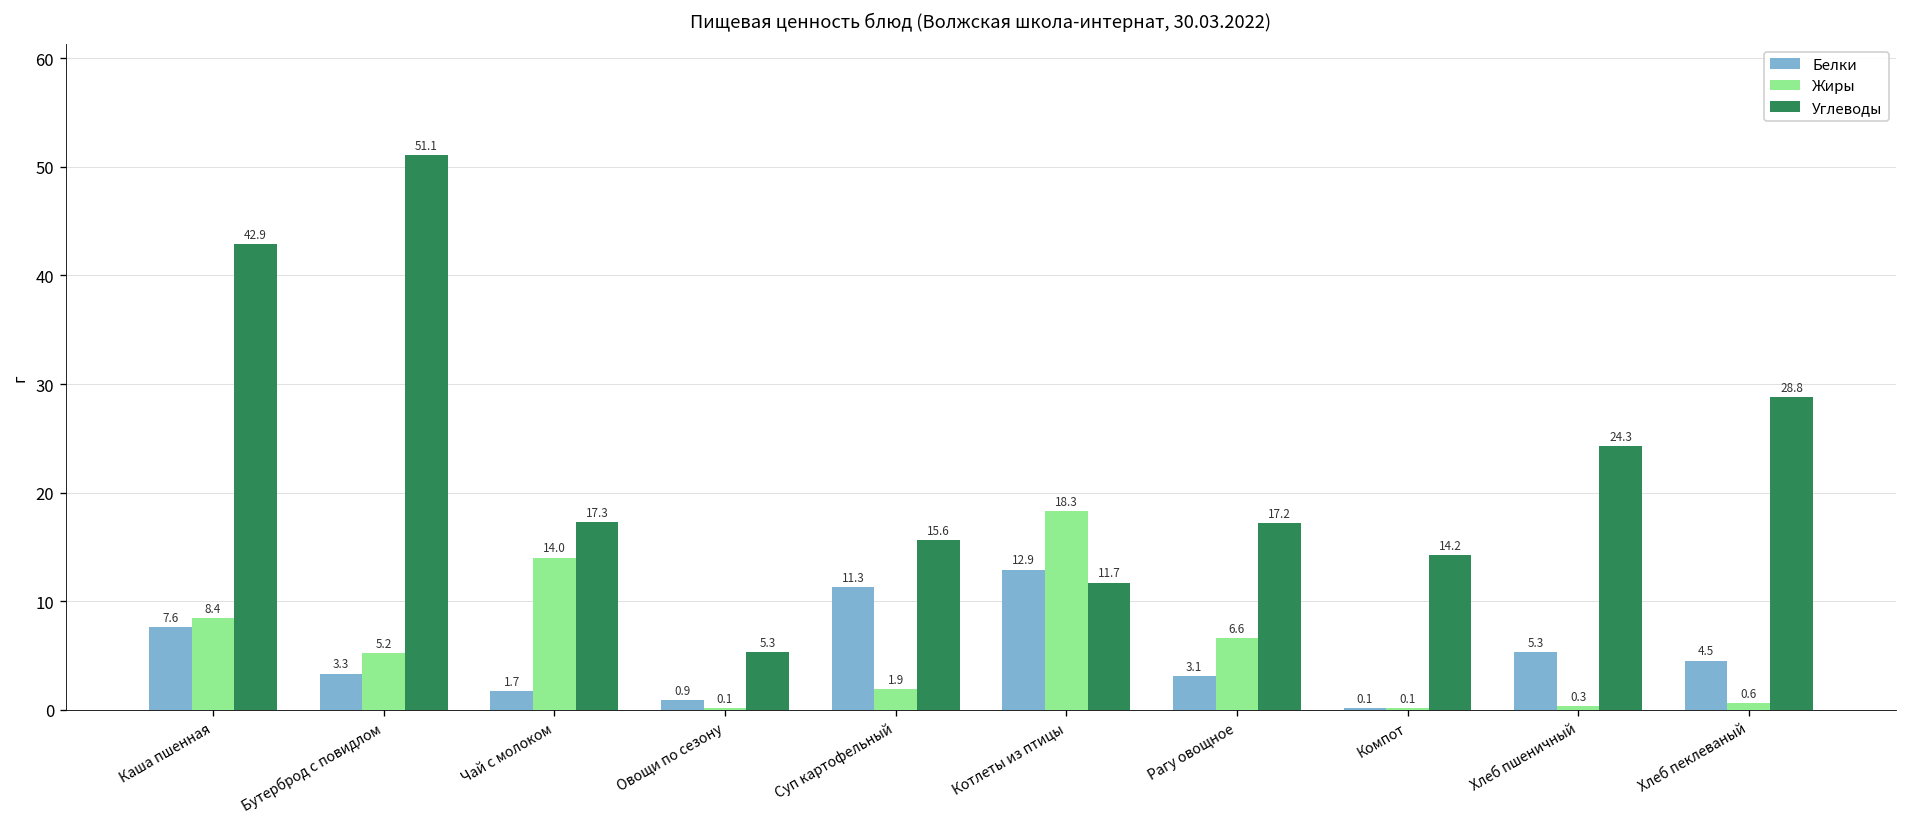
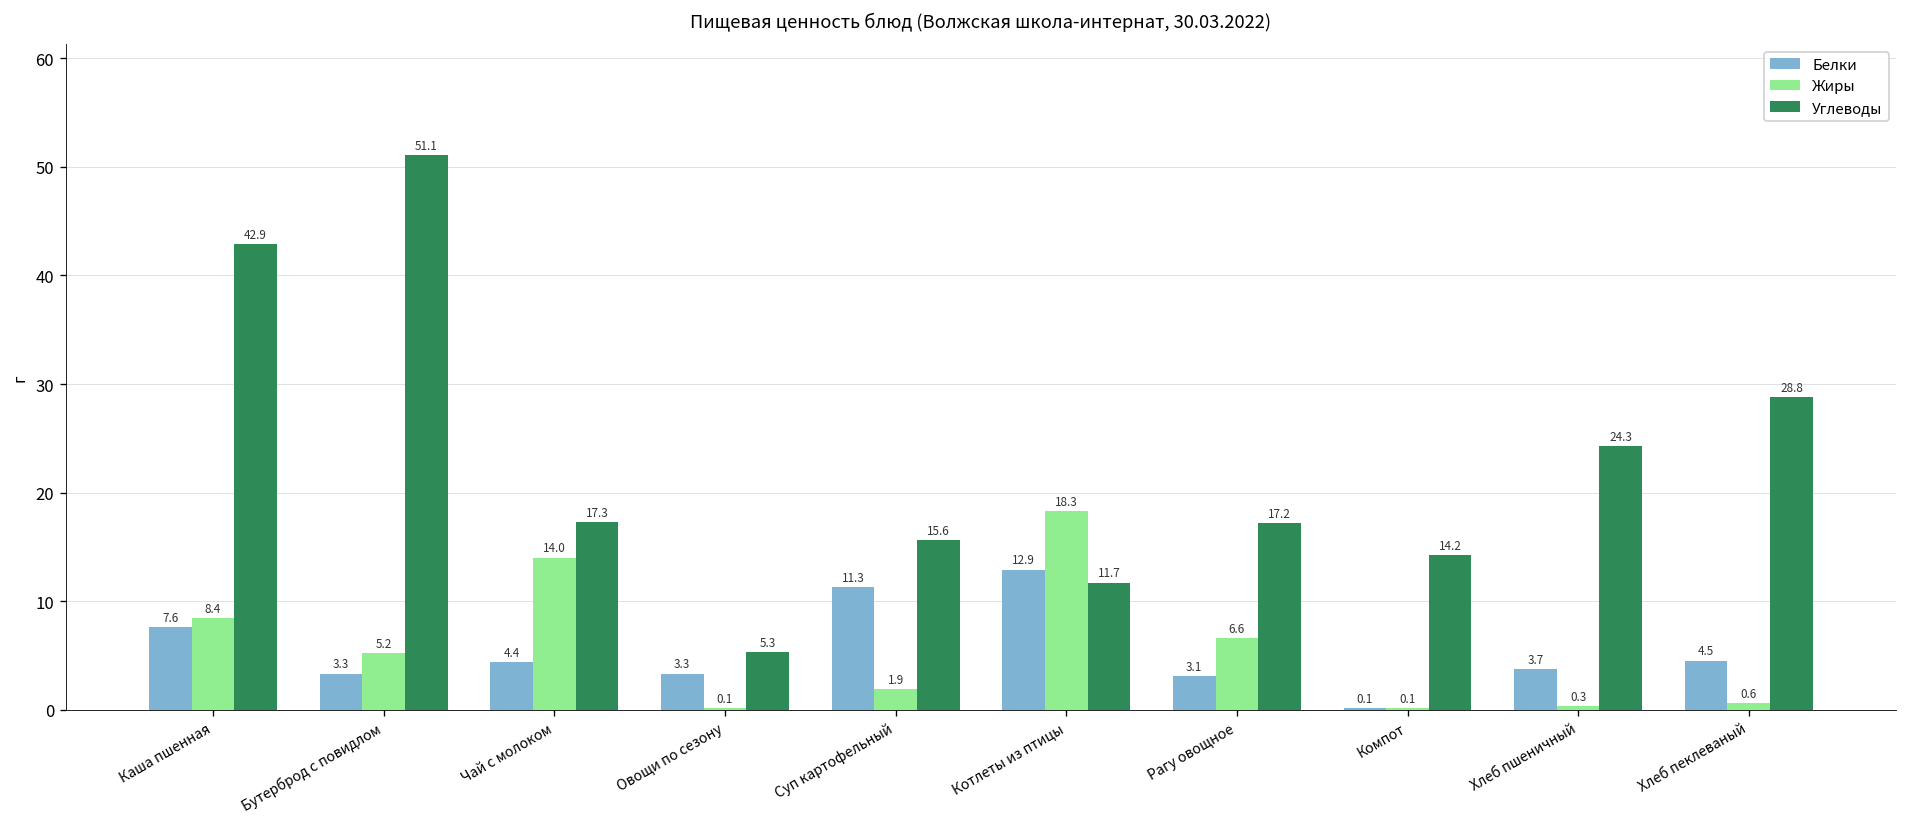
Белки, Чай с молоком: 1.7 -> 4.4
Белки, Овощи по сезону: 0.9 -> 3.3
Белки, Хлеб пшеничный: 5.3 -> 3.7
